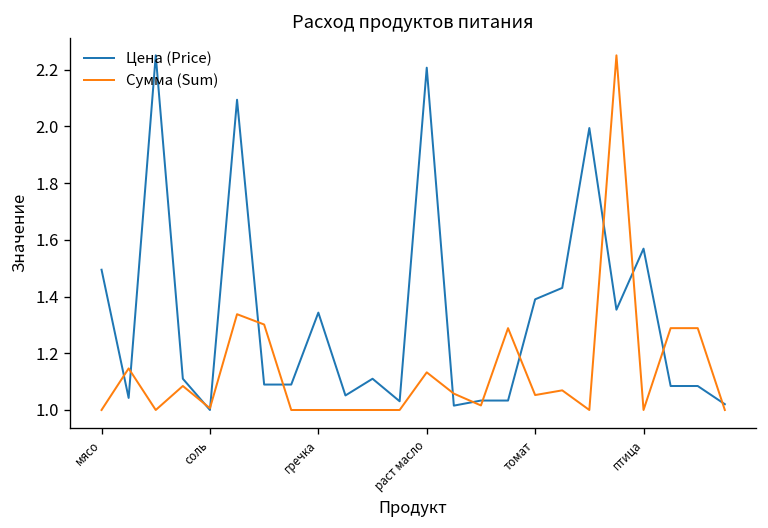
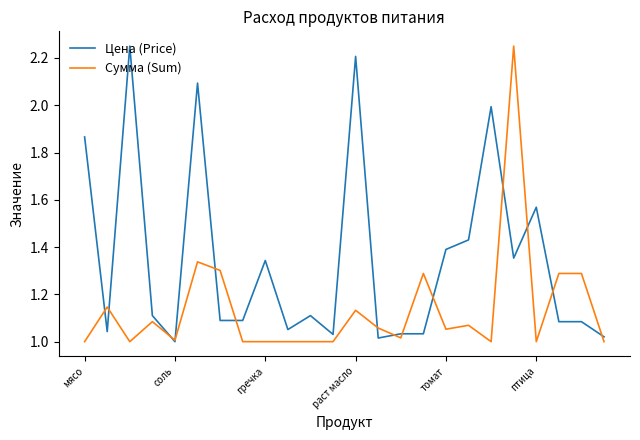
Цена (Price), мясо: 1.49 -> 1.87
